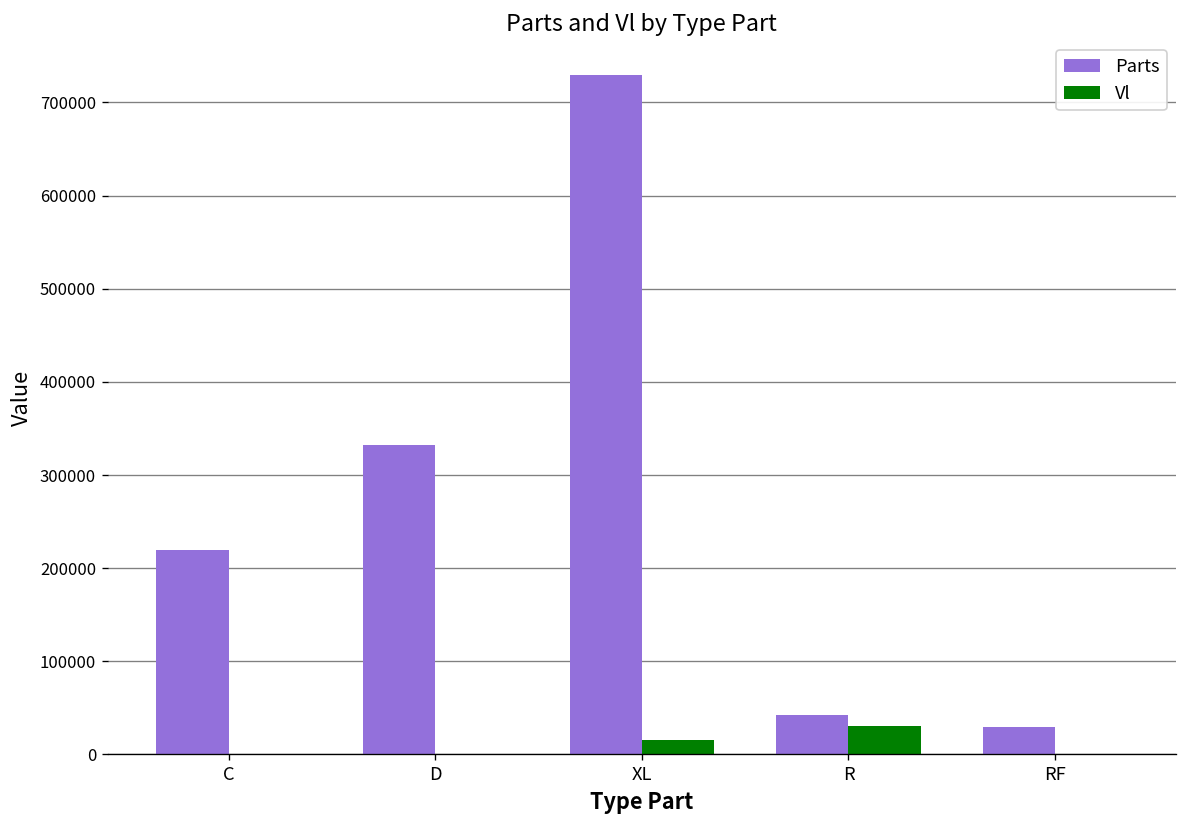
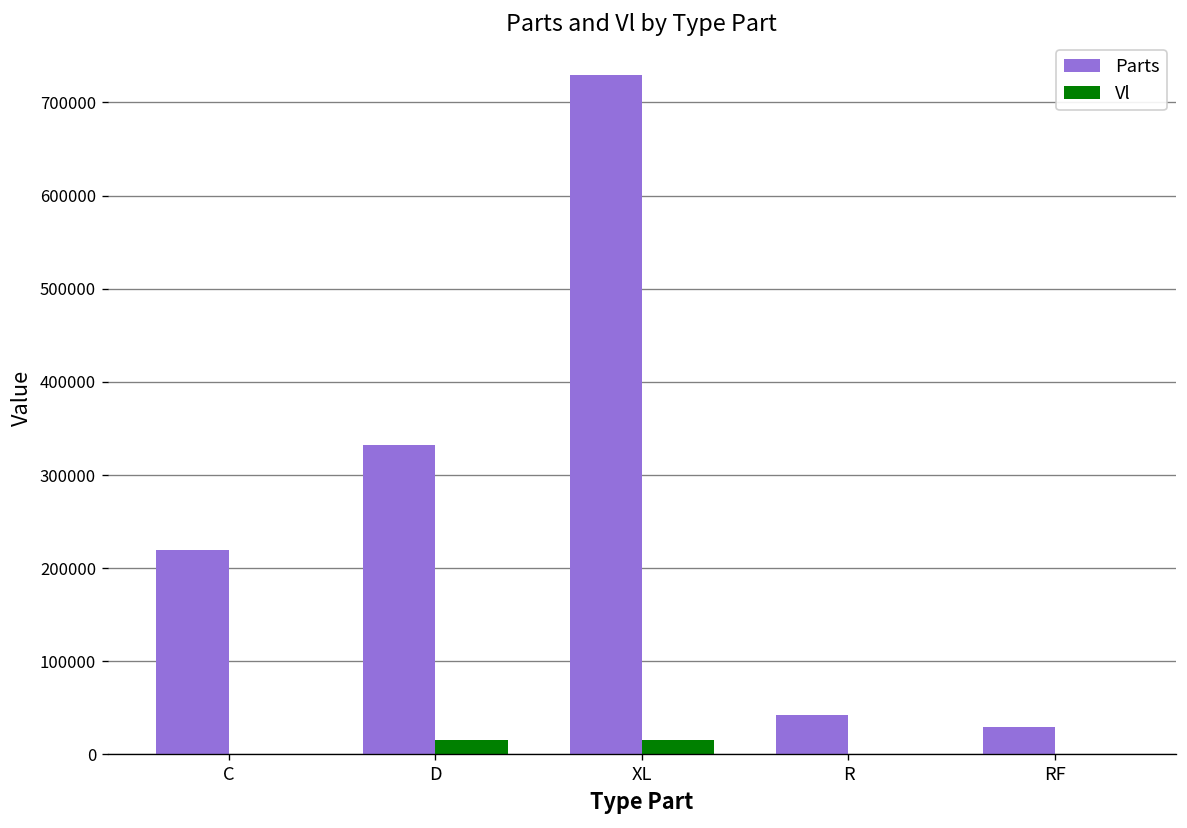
Vl, D: 0 -> 20000
Vl, R: 30000 -> 0
